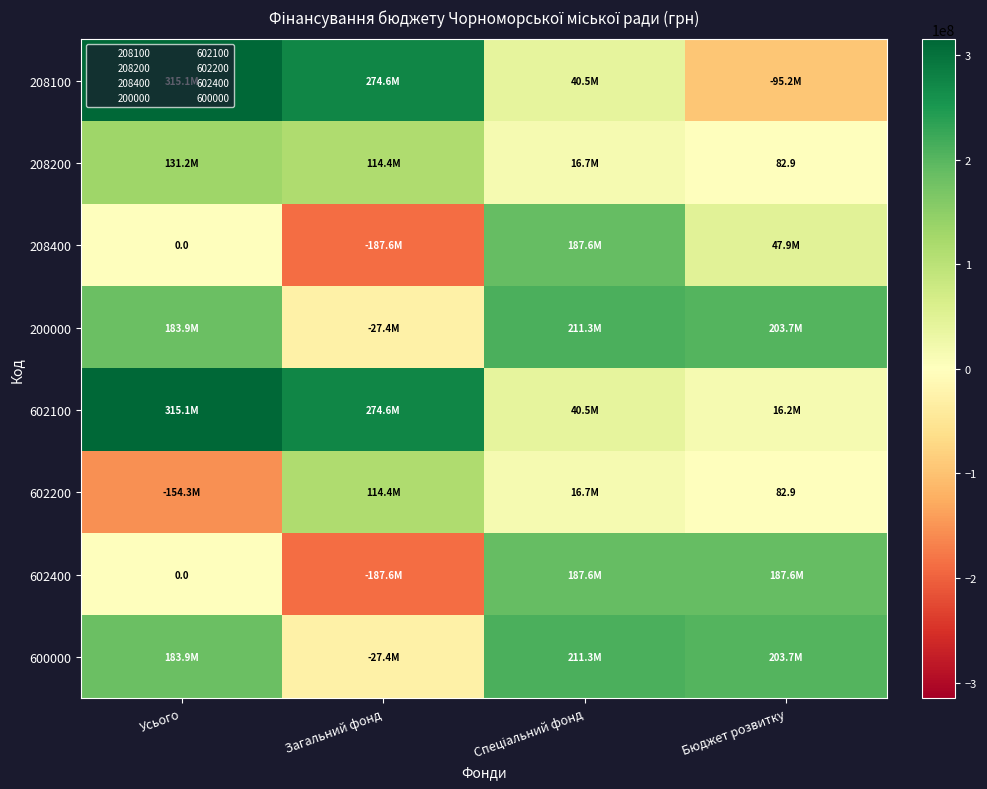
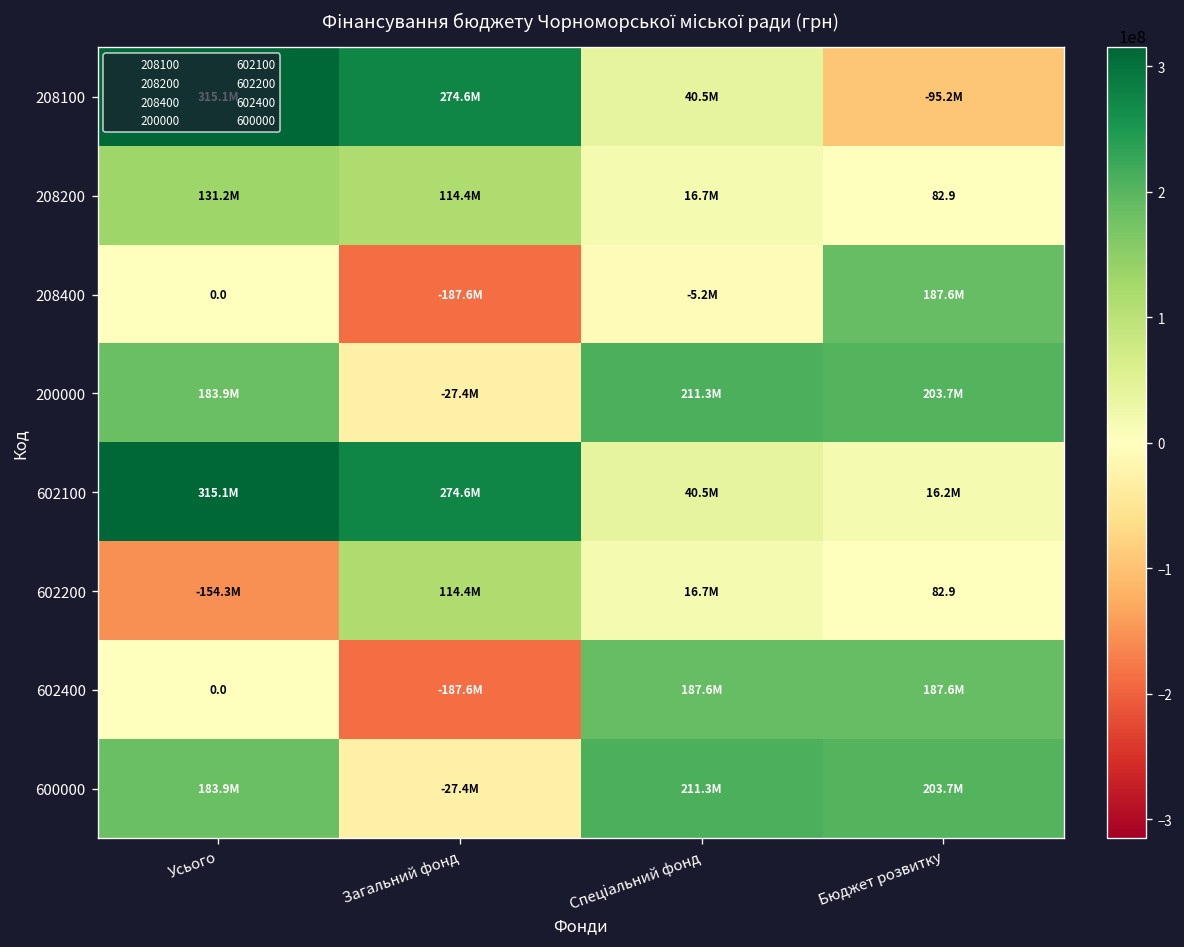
208400, Спеціальний фонд: 187.6M -> -5.2M
208400, Бюджет розвитку: 47.9M -> 187.6M
